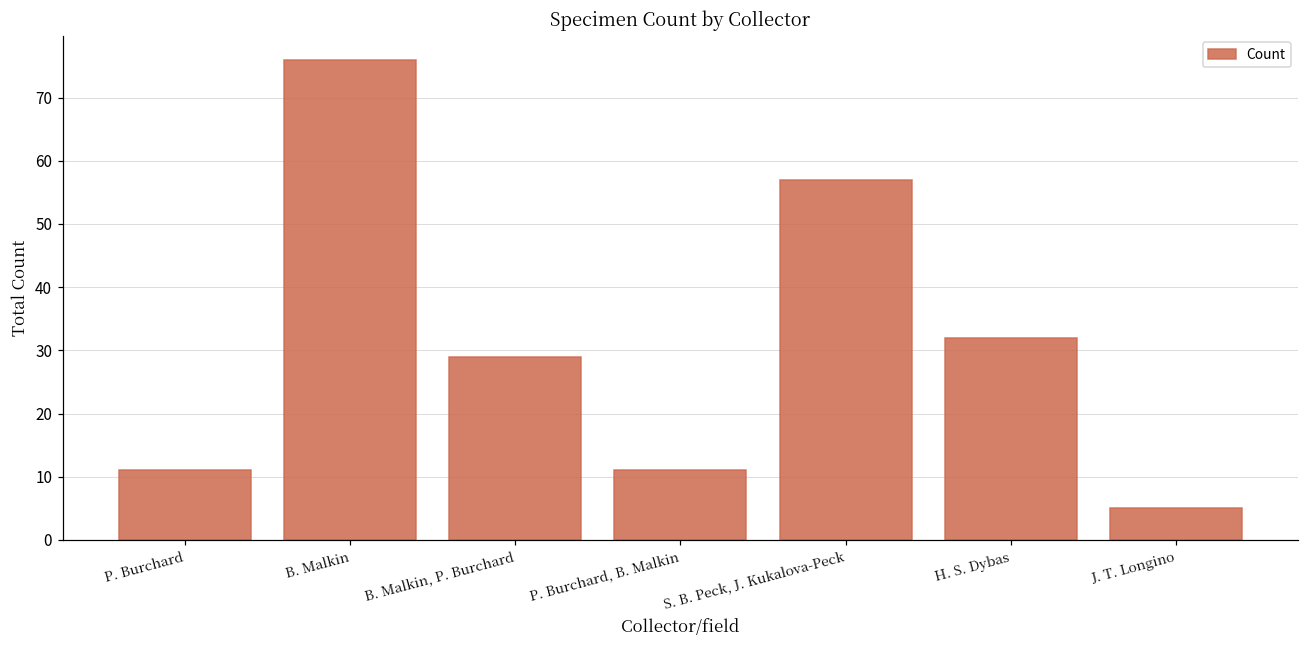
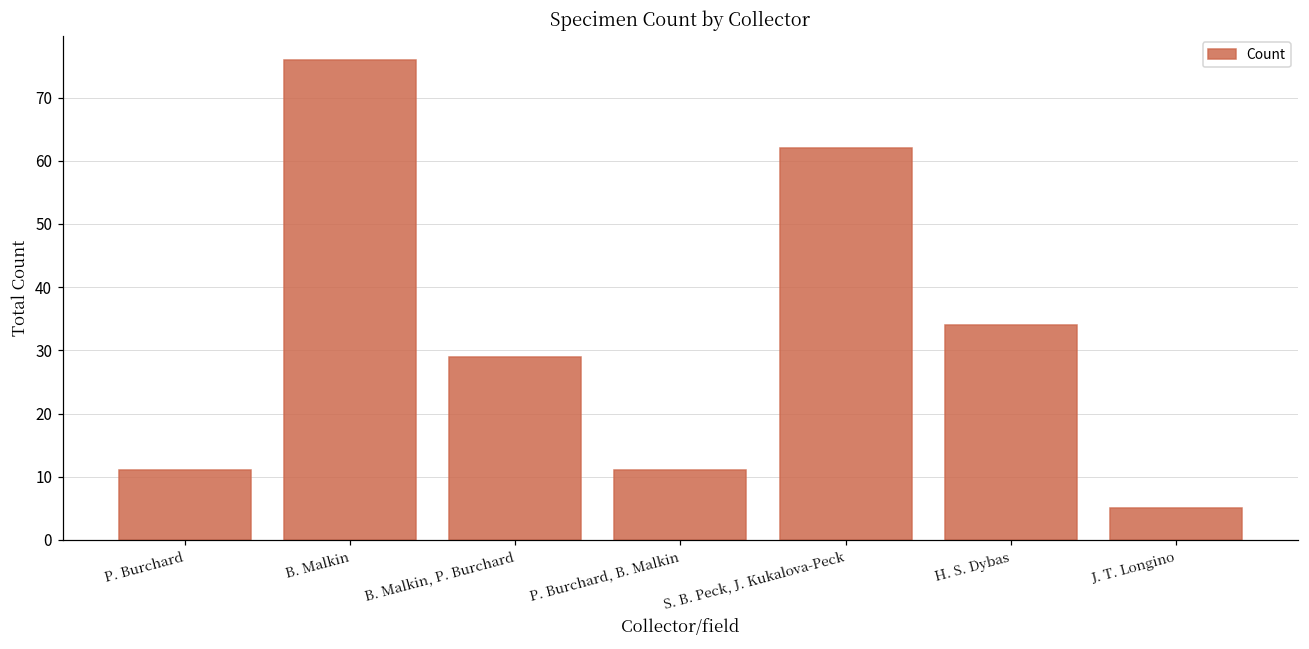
S. B. Peck, J. Kukalova-Peck: 57 -> 62
H. S. Dybas: 32 -> 34
